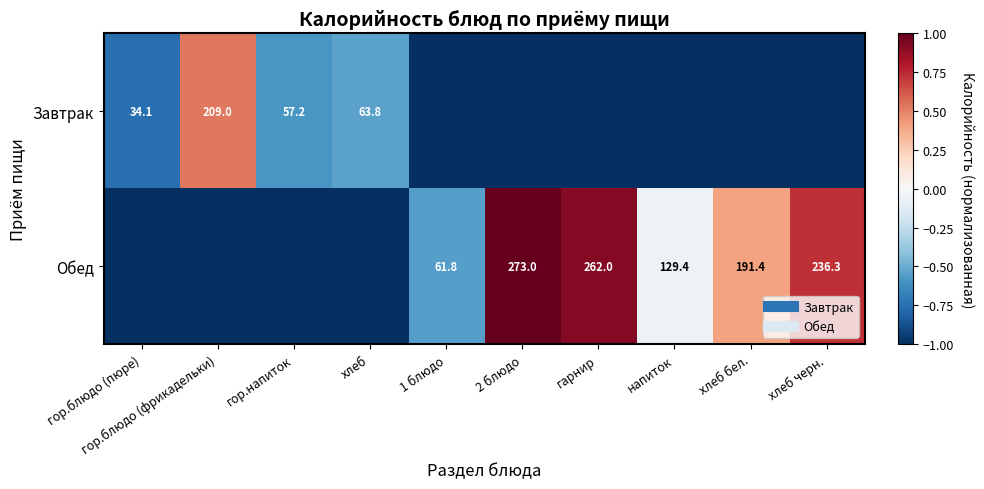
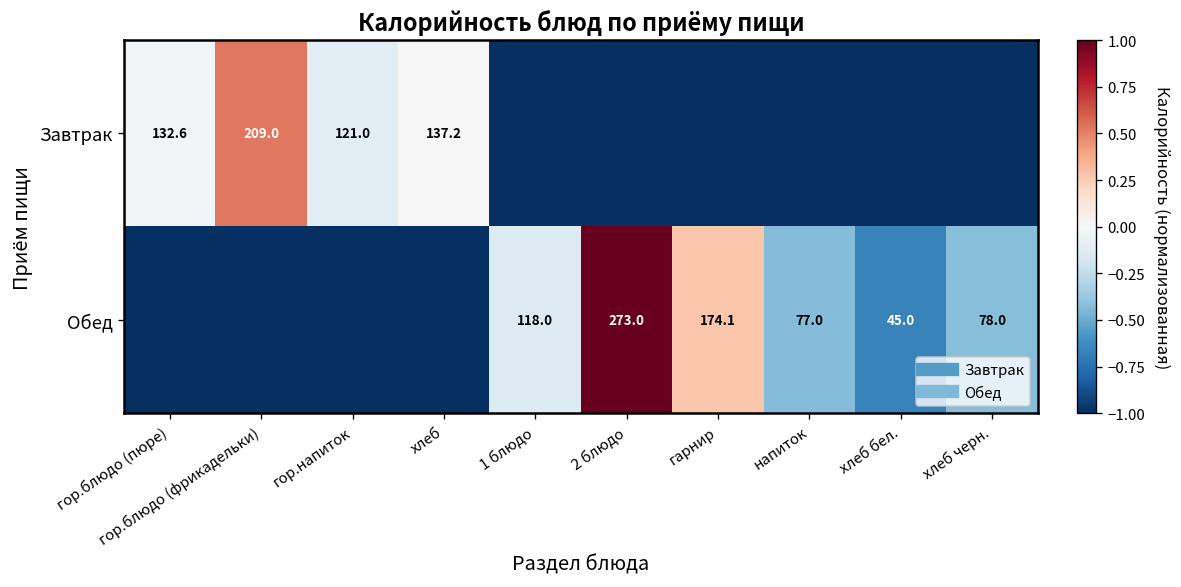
Завтрак, гор.блюдо (пюре): 34.1 -> 132.6
Завтрак, гор.напиток: 57.2 -> 121.0
Завтрак, хлеб: 63.8 -> 137.2
Обед, 1 блюдо: 61.8 -> 118.0
Обед, гарнир: 262.0 -> 174.1
Обед, напиток: 129.4 -> 77.0
Обед, хлеб бел.: 191.4 -> 45.0
Обед, хлеб черн.: 236.3 -> 78.0
